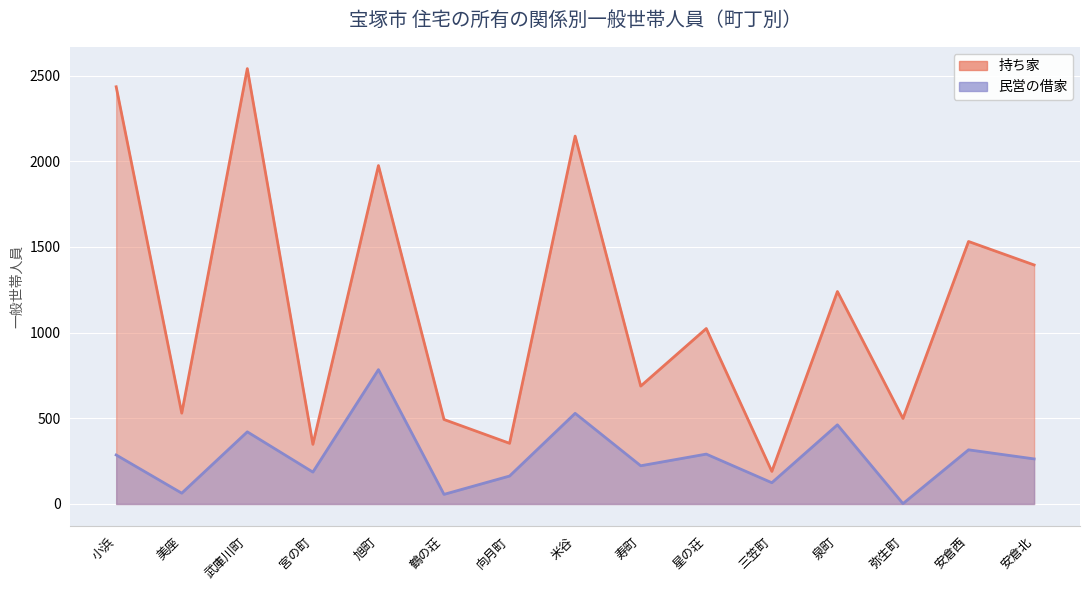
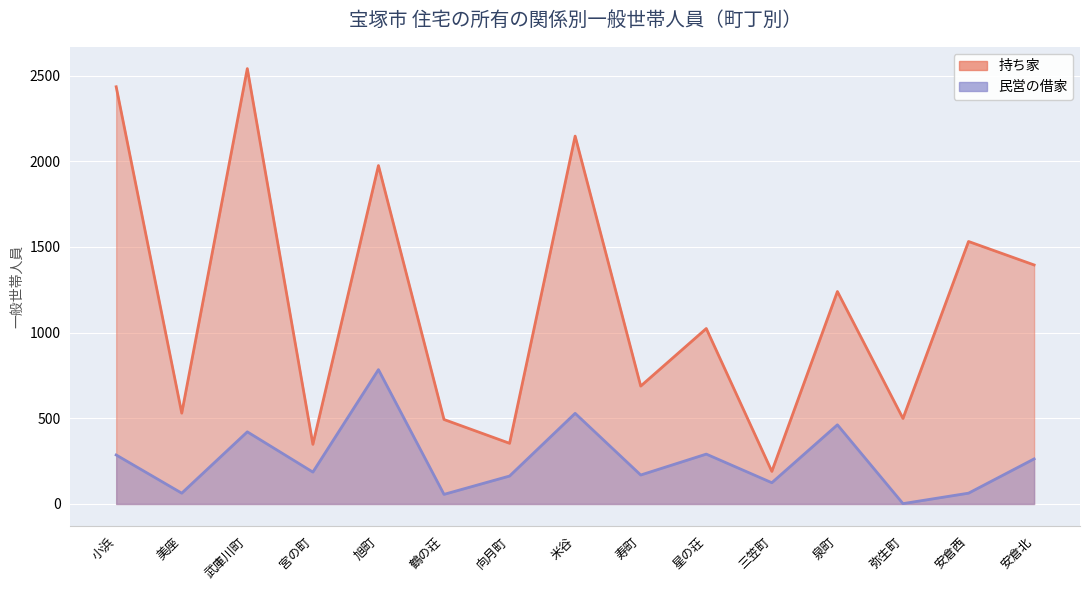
民営の借家, 寿町: 220 -> 170
民営の借家, 安倉西: 320 -> 60
